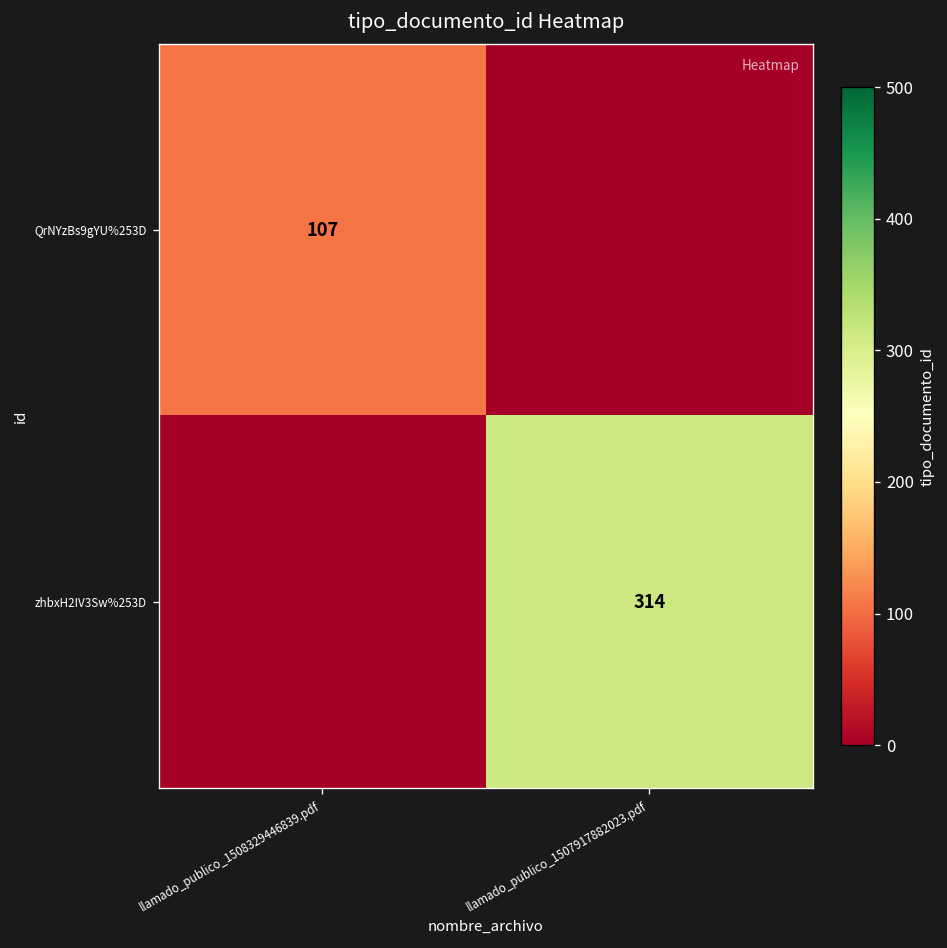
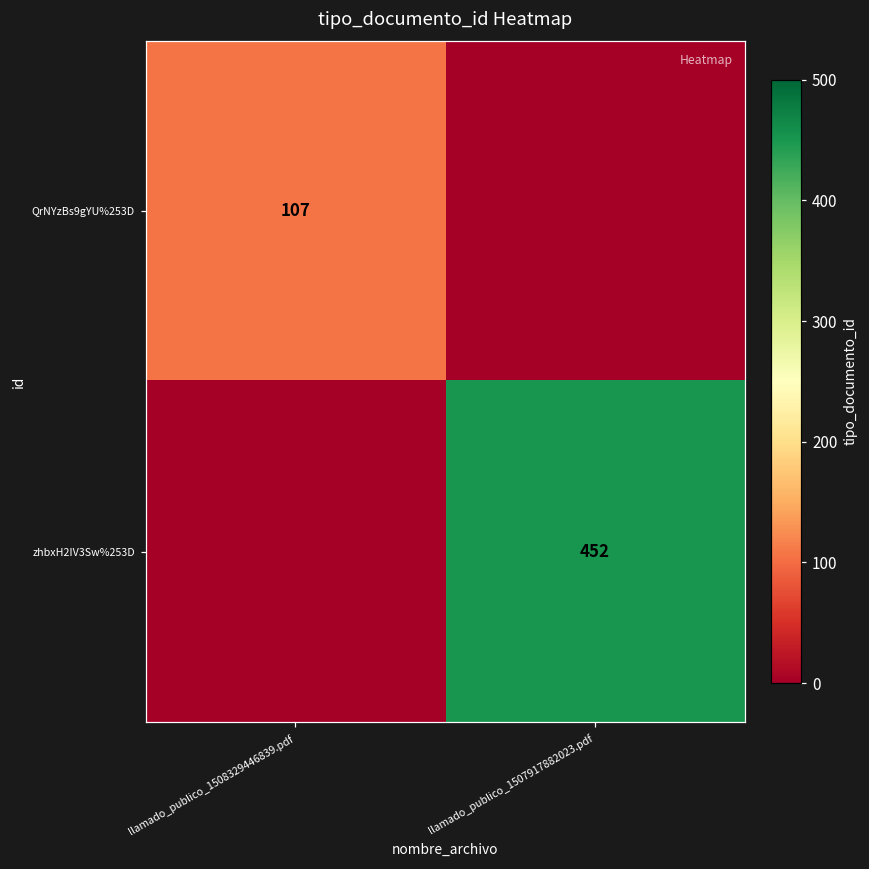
zhbxH2IV3Sw%253D, llamado_publico_1507917882023.pdf: 314 -> 452
